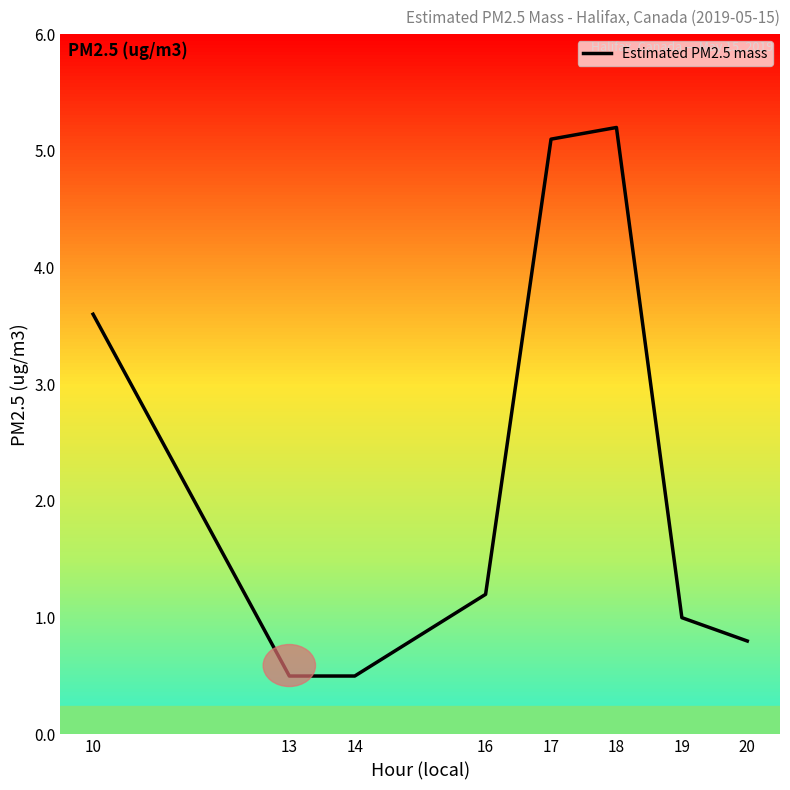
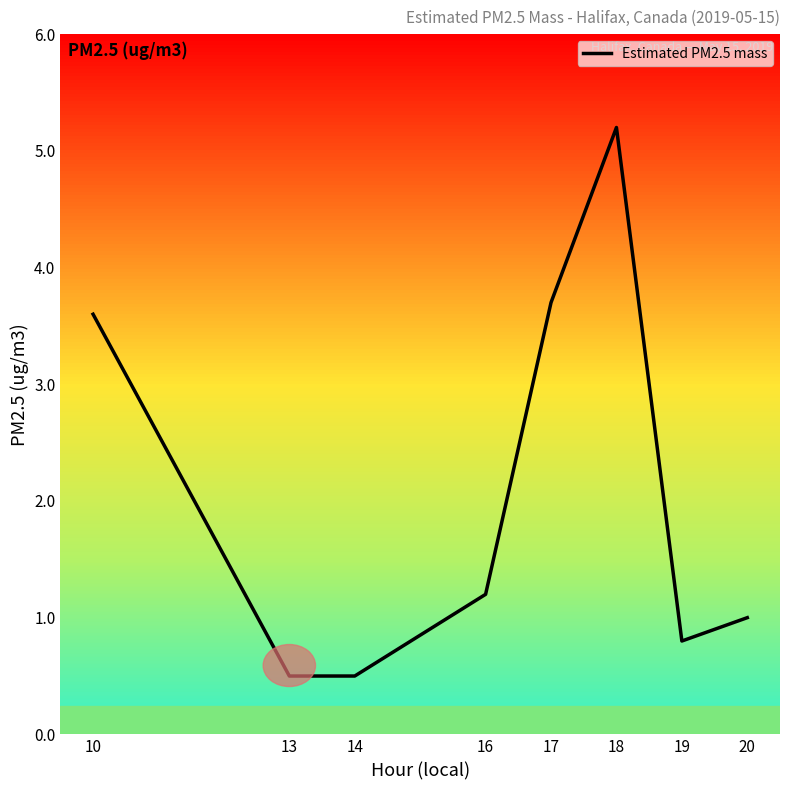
17: 5.1 -> 3.7
19: 1.0 -> 0.8
20: 0.8 -> 1.0
